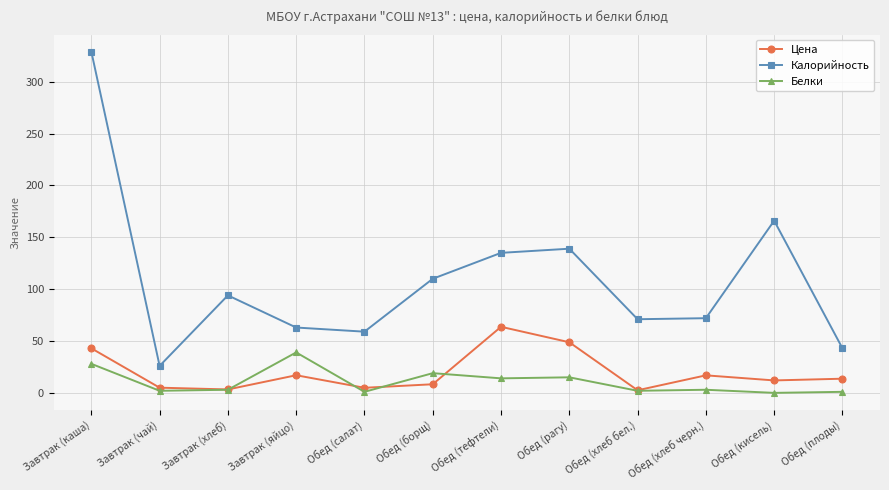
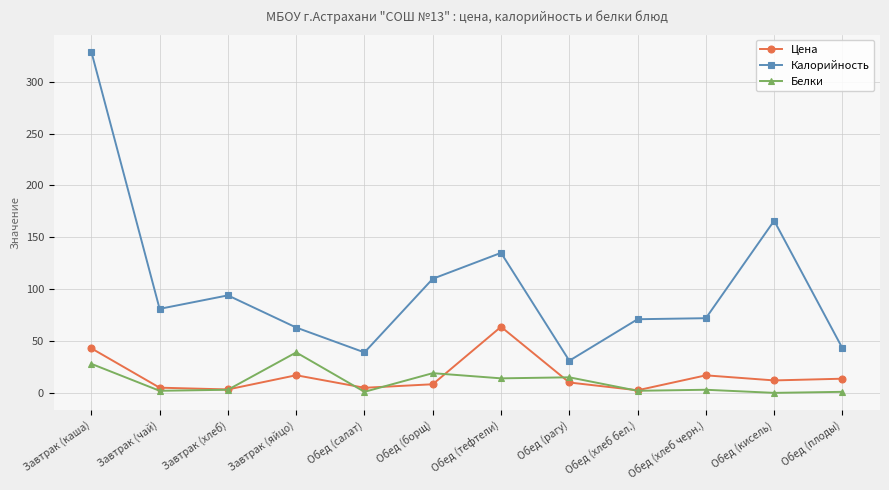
Калорийность, Завтрак (чай): 26 -> 81
Калорийность, Обед (салат): 59 -> 39
Цена, Обед (рагу): 49 -> 10
Калорийность, Обед (рагу): 139 -> 31
